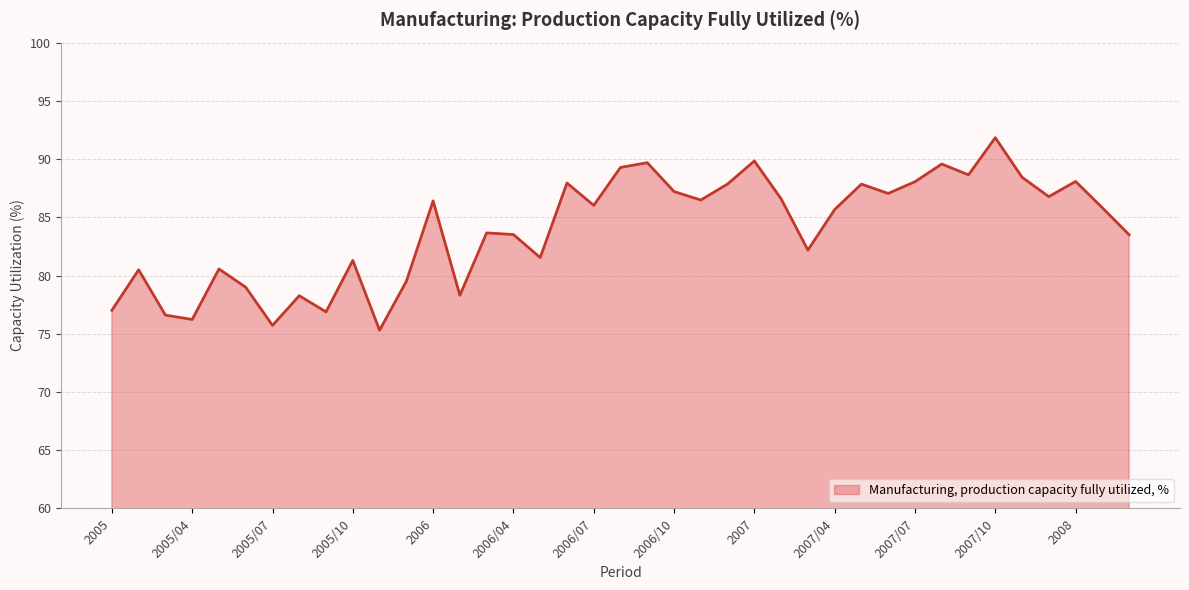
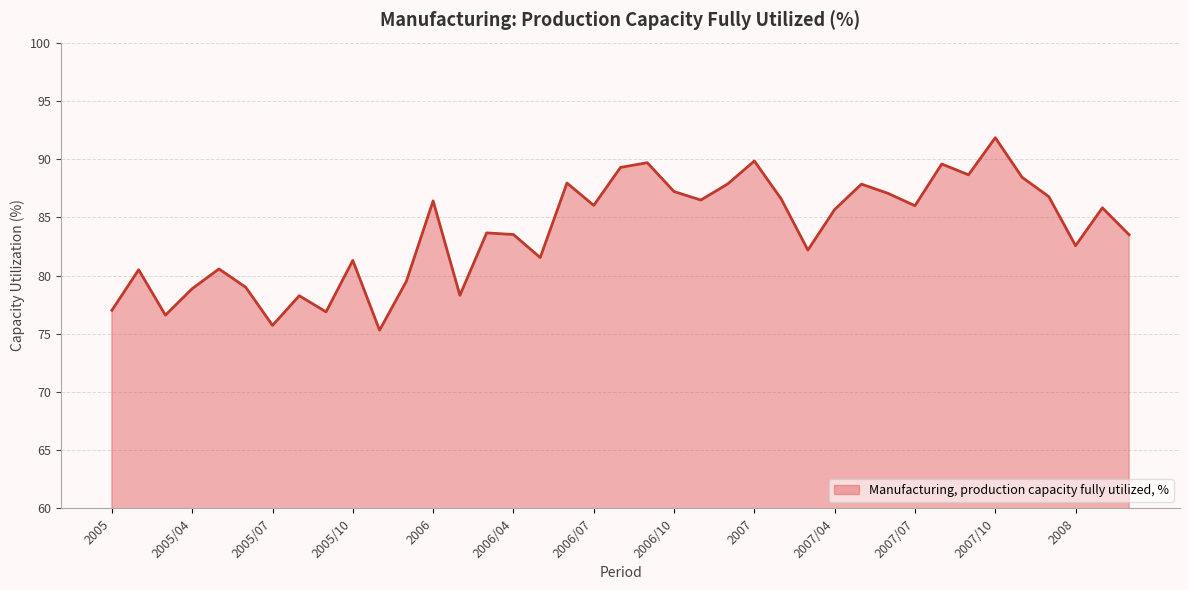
2005/04: 76.2 -> 78.9
2007/07: 88.1 -> 86.0
2008: 88.1 -> 82.6
